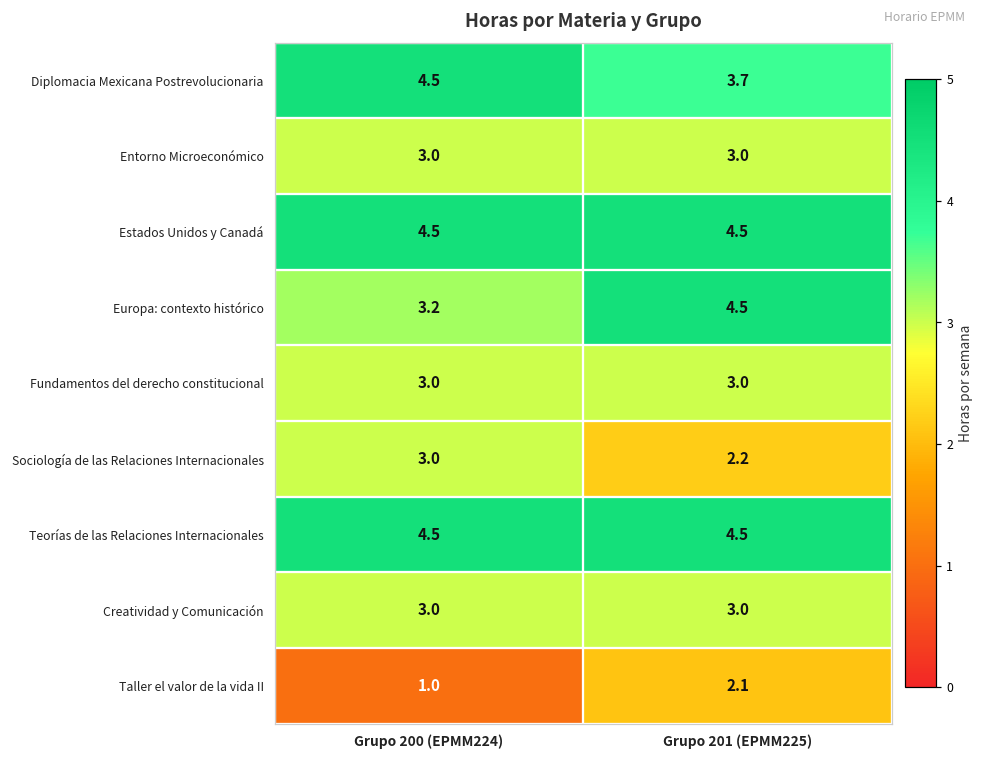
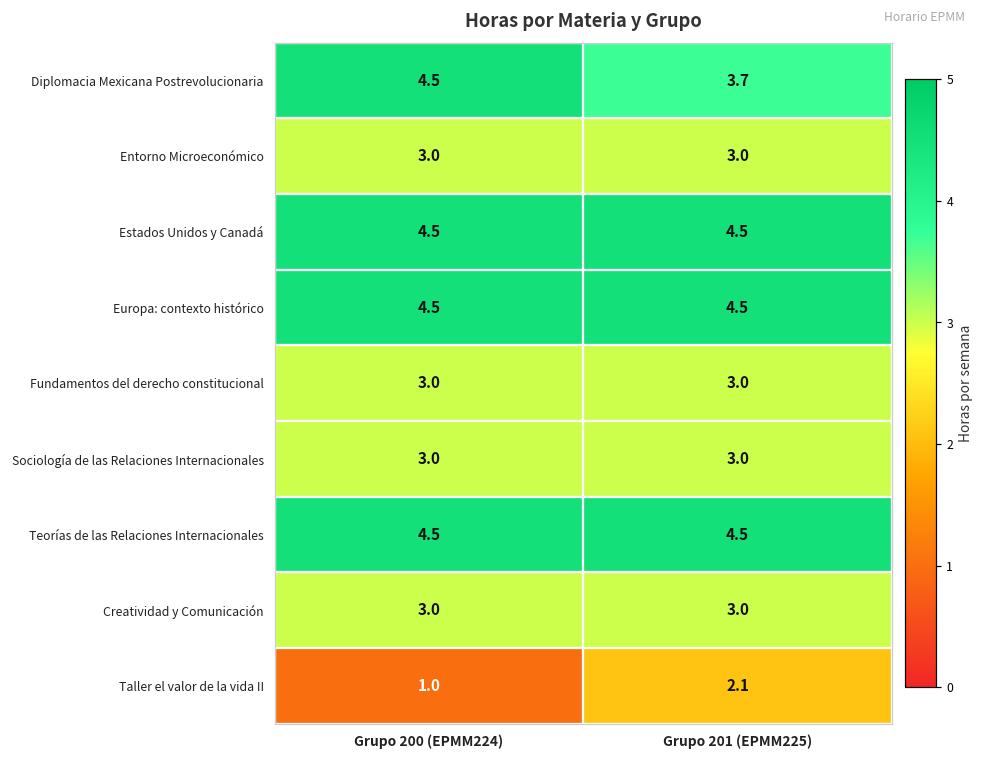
Europa: contexto histórico, Grupo 200 (EPMM224): 3.2 -> 4.5
Sociología de las Relaciones Internacionales, Grupo 201 (EPMM225): 2.2 -> 3.0
